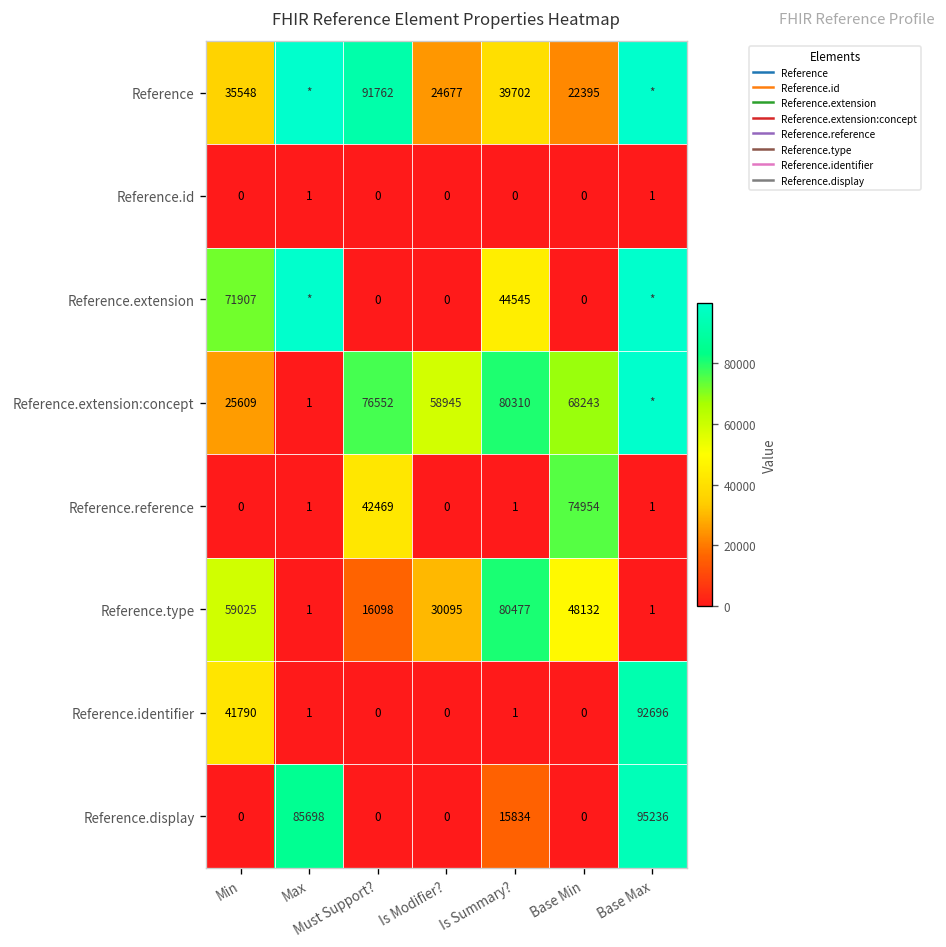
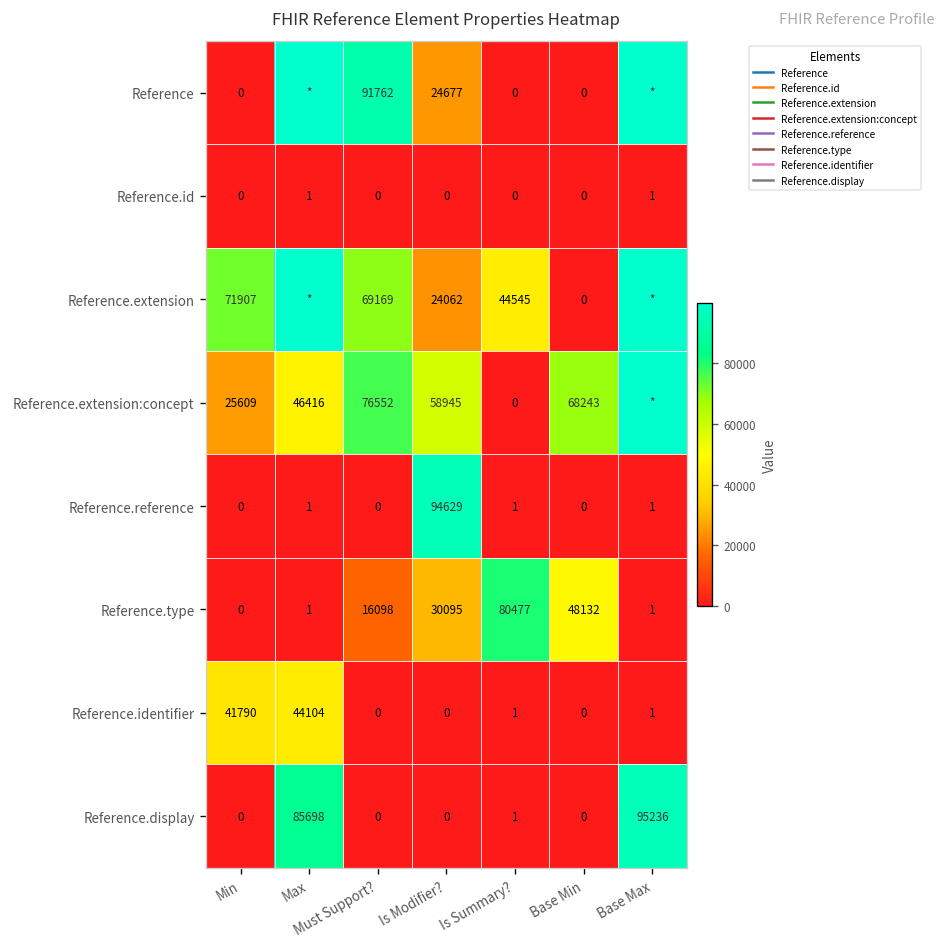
Reference, Min: 35548 -> 0
Reference, Is Summary?: 39702 -> 0
Reference, Base Min: 22395 -> 0
Reference.extension, Must Support?: 0 -> 69169
Reference.extension, Is Modifier?: 0 -> 24062
Reference.extension:concept, Max: 1 -> 46416
Reference.extension:concept, Is Summary?: 80310 -> 0
Reference.reference, Must Support?: 42469 -> 0
Reference.reference, Is Modifier?: 0 -> 94629
Reference.reference, Base Min: 74954 -> 0
Reference.type, Min: 59025 -> 0
Reference.identifier, Max: 1 -> 44104
Reference.identifier, Base Max: 92696 -> 1
Reference.display, Is Summary?: 15834 -> 1
